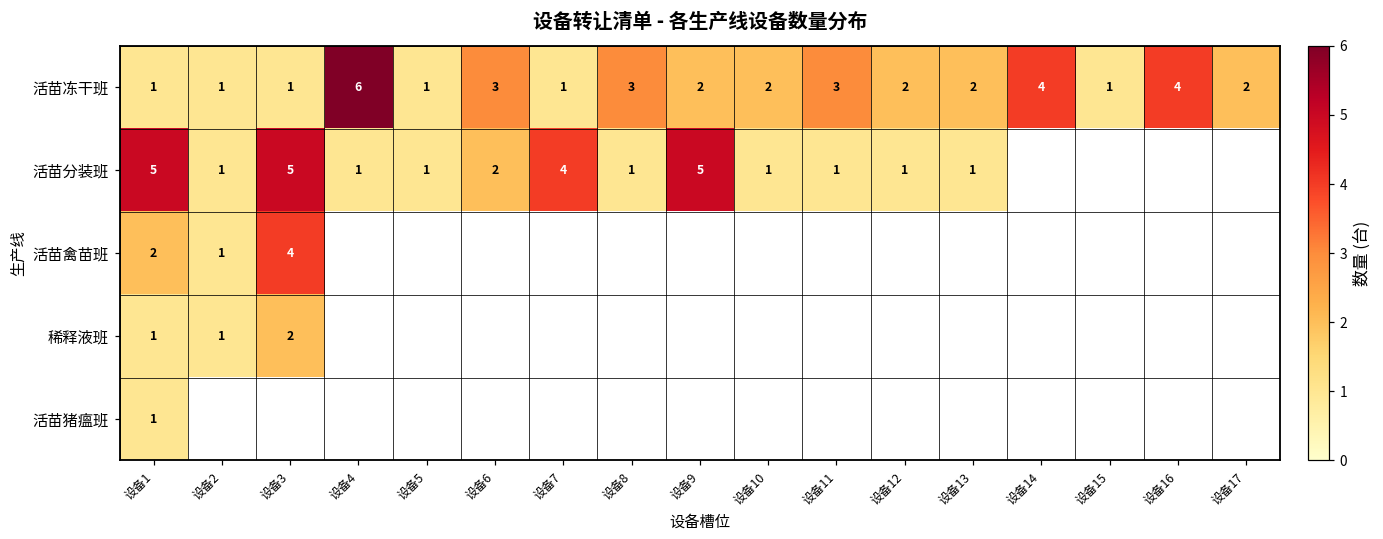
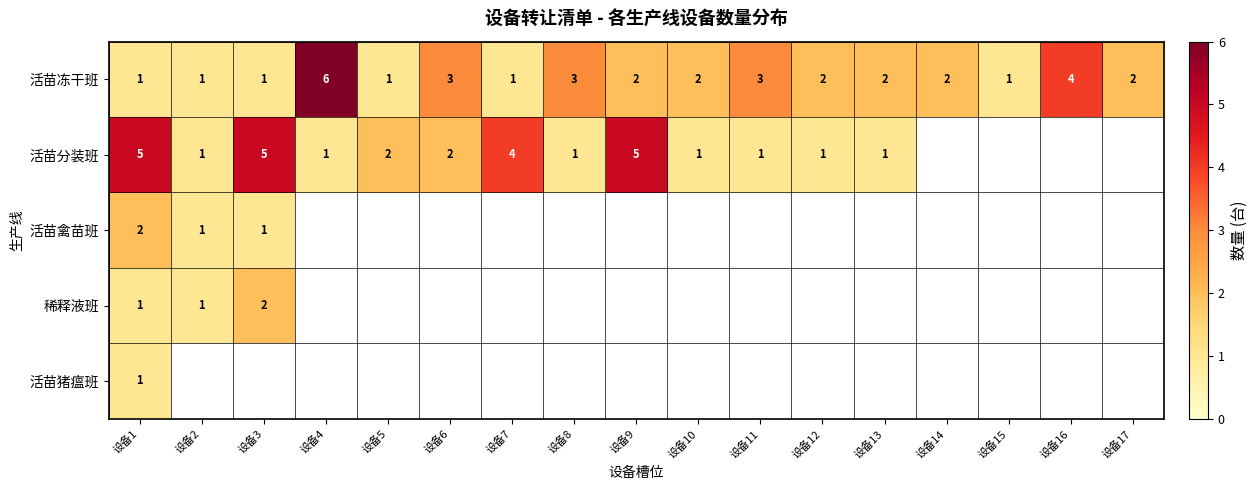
活苗冻干班, 设备14: 4 -> 2
活苗分装班, 设备5: 1 -> 2
活苗禽苗班, 设备3: 4 -> 1
